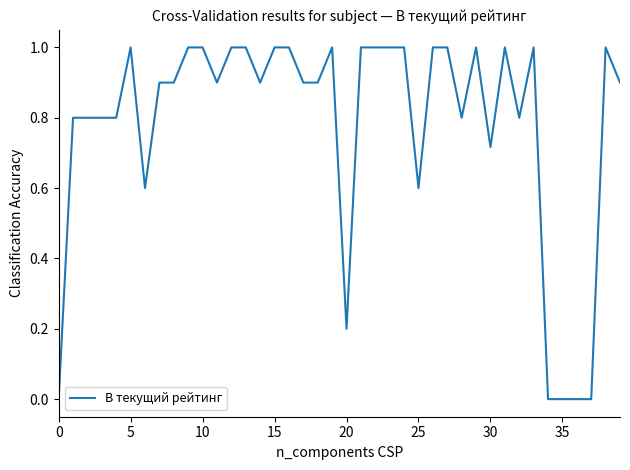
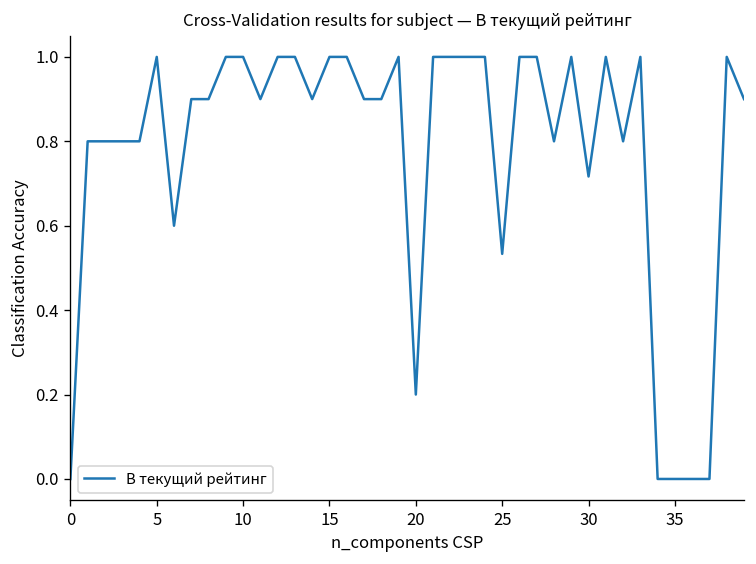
25: 0.60 -> 0.53
